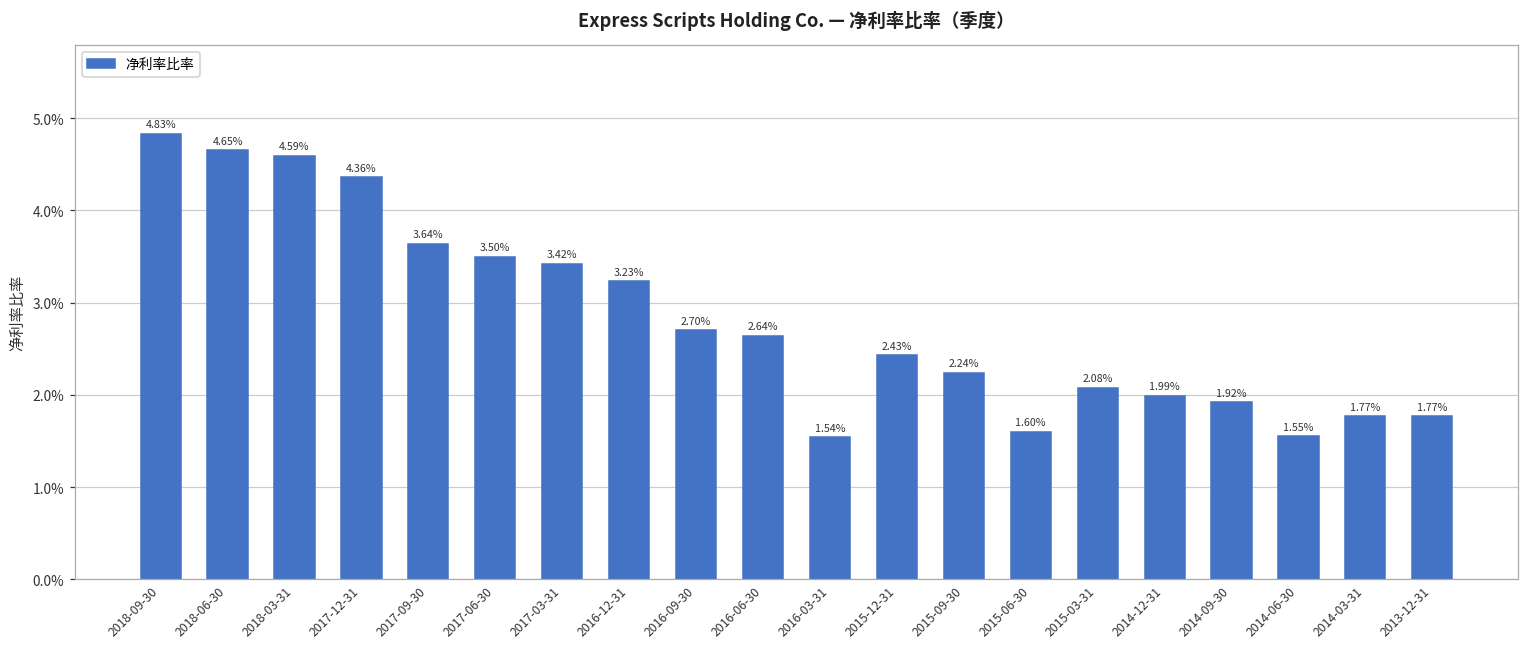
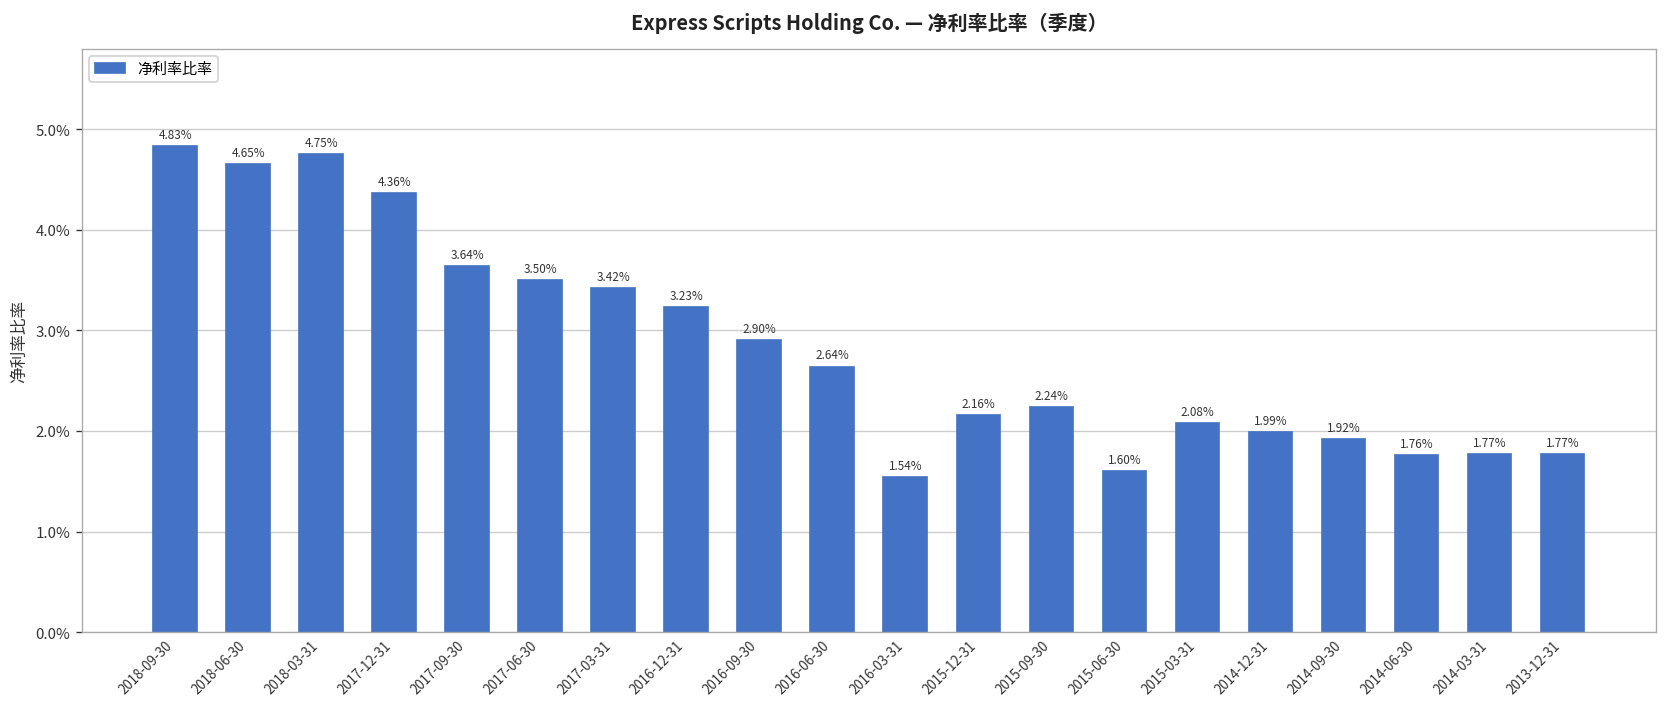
2018-03-31: 4.59% -> 4.75%
2016-09-30: 2.70% -> 2.90%
2015-12-31: 2.43% -> 2.16%
2014-06-30: 1.55% -> 1.76%
